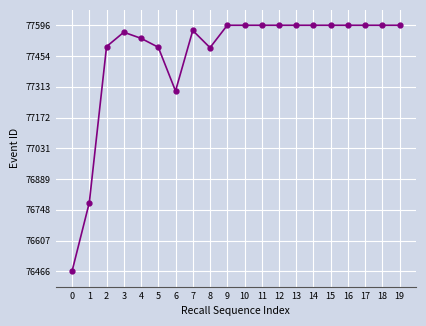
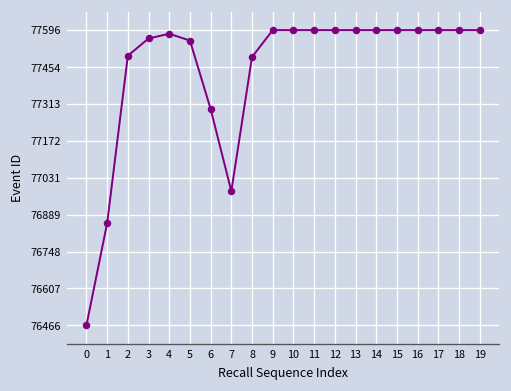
1: 76780 -> 76860
4: 77540 -> 77580
5: 77500 -> 77560
7: 77570 -> 76980
